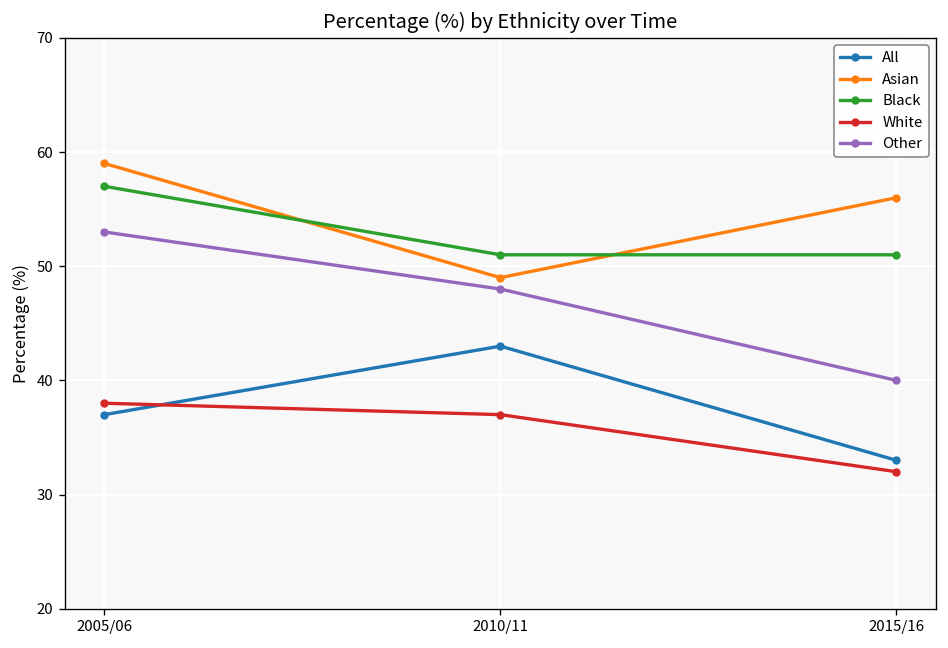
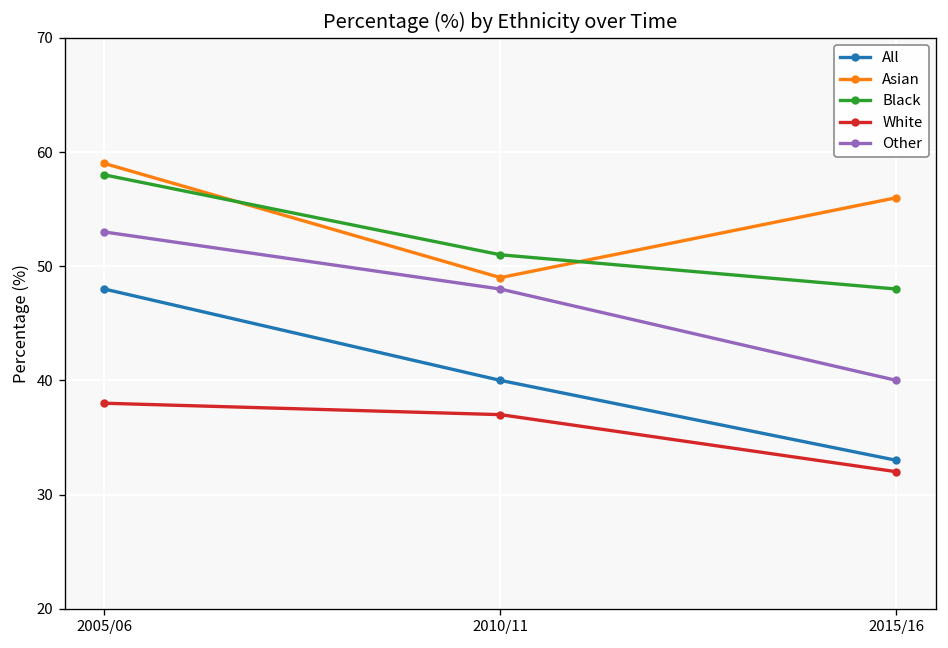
All, 2005/06: 37 -> 48
Black, 2005/06: 57 -> 58
All, 2010/11: 43 -> 40
Black, 2015/16: 51 -> 48
